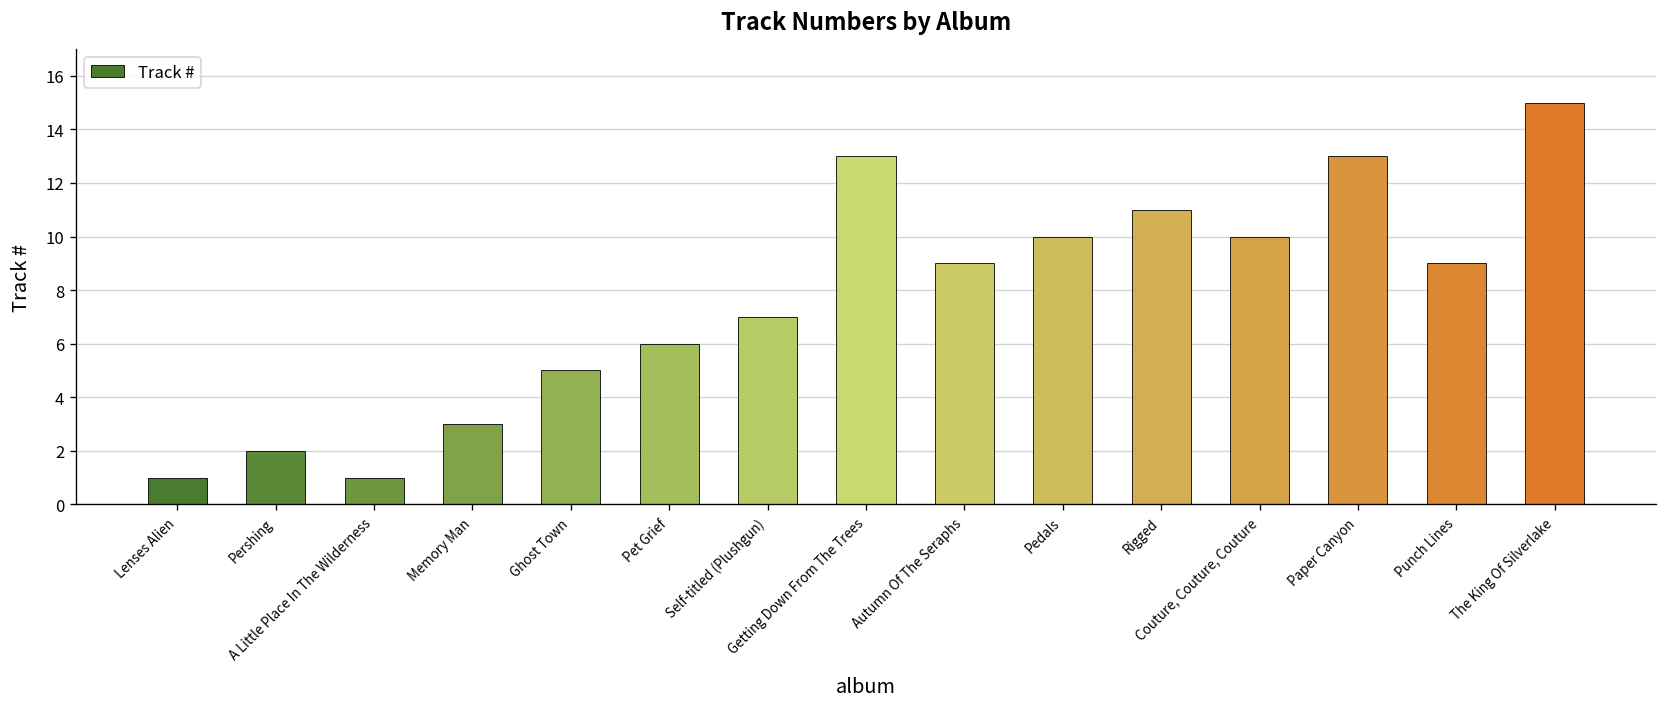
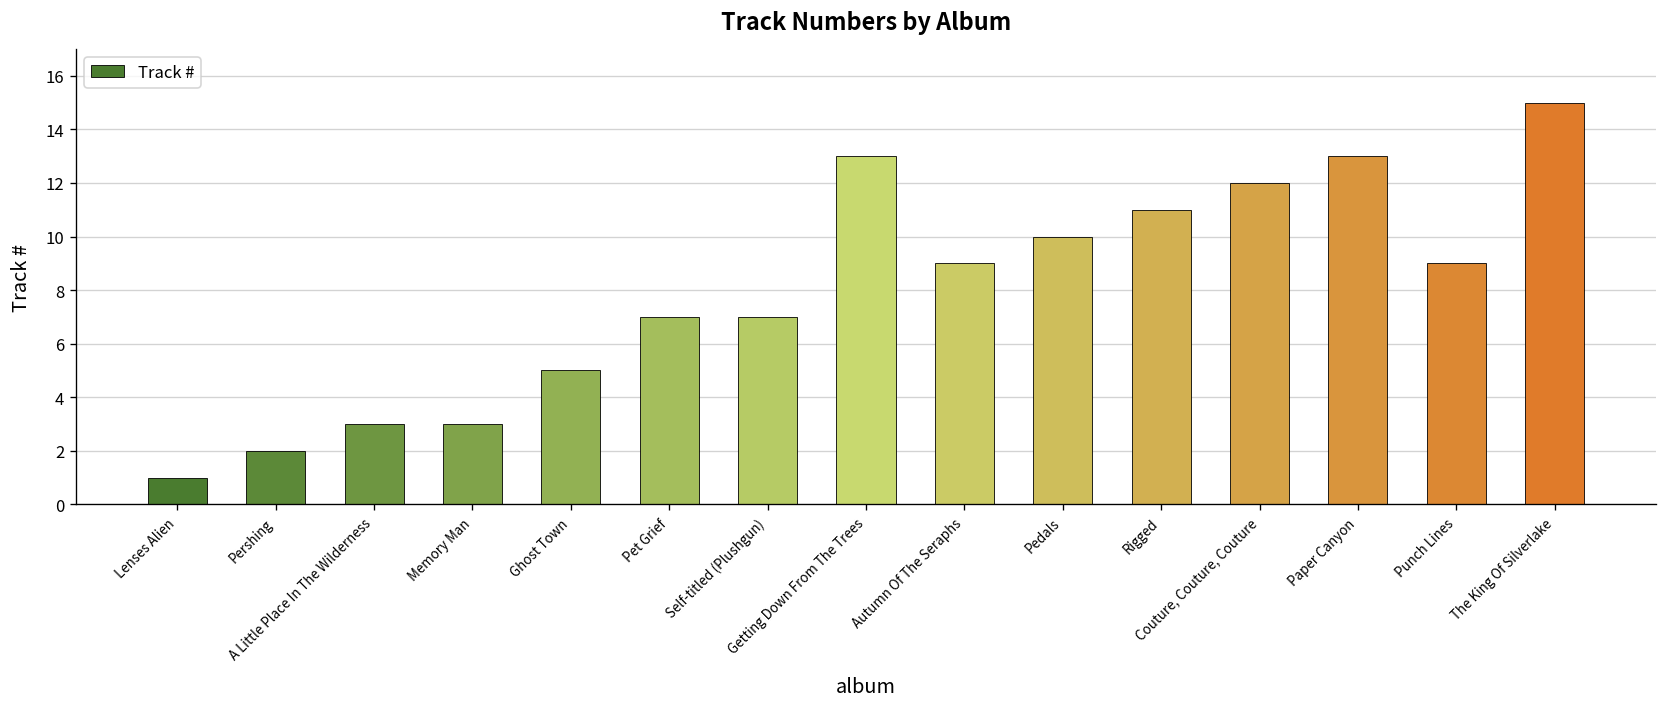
A Little Place In The Wilderness: 1 -> 3
Pet Grief: 6 -> 7
Couture, Couture, Couture: 10 -> 12
